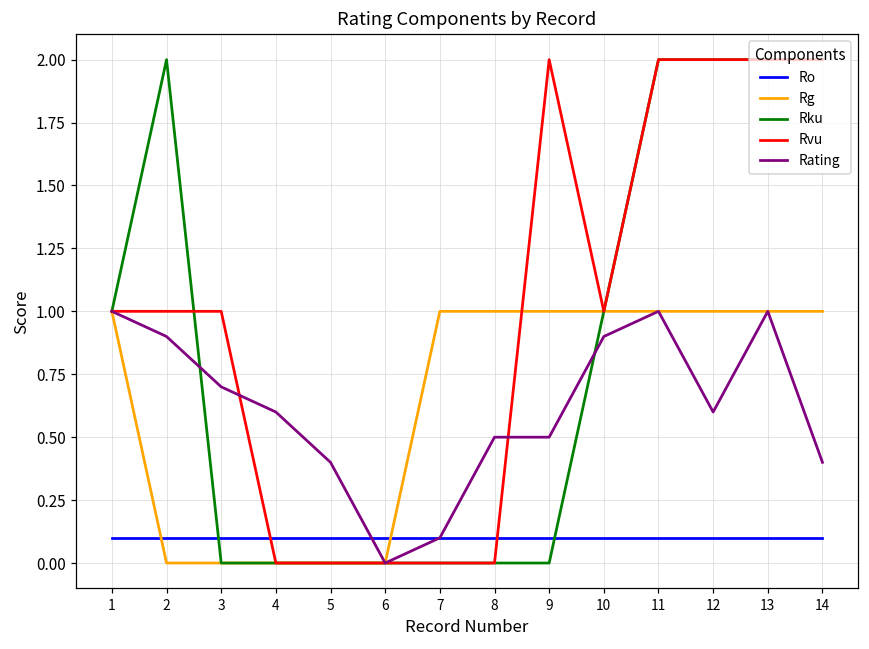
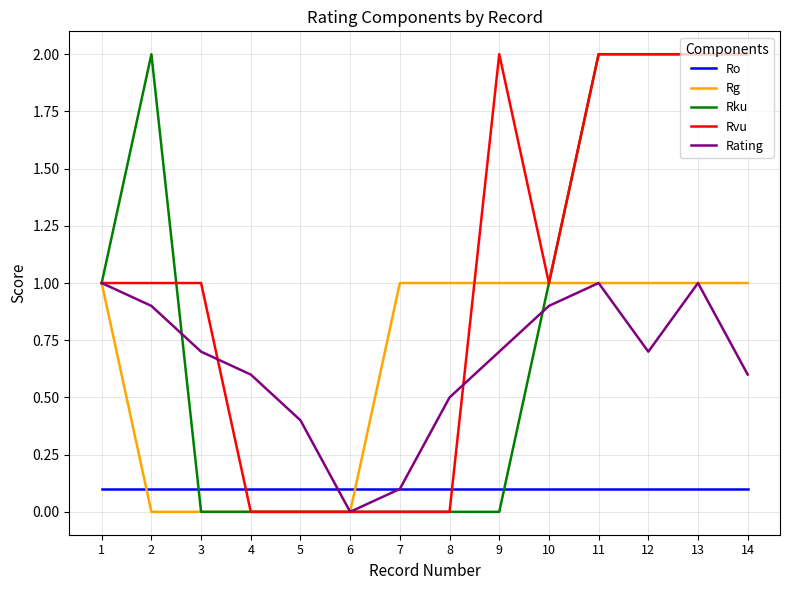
Rating, 9: 0.5 -> 0.7
Rating, 12: 0.6 -> 0.7
Rating, 14: 0.4 -> 0.6
